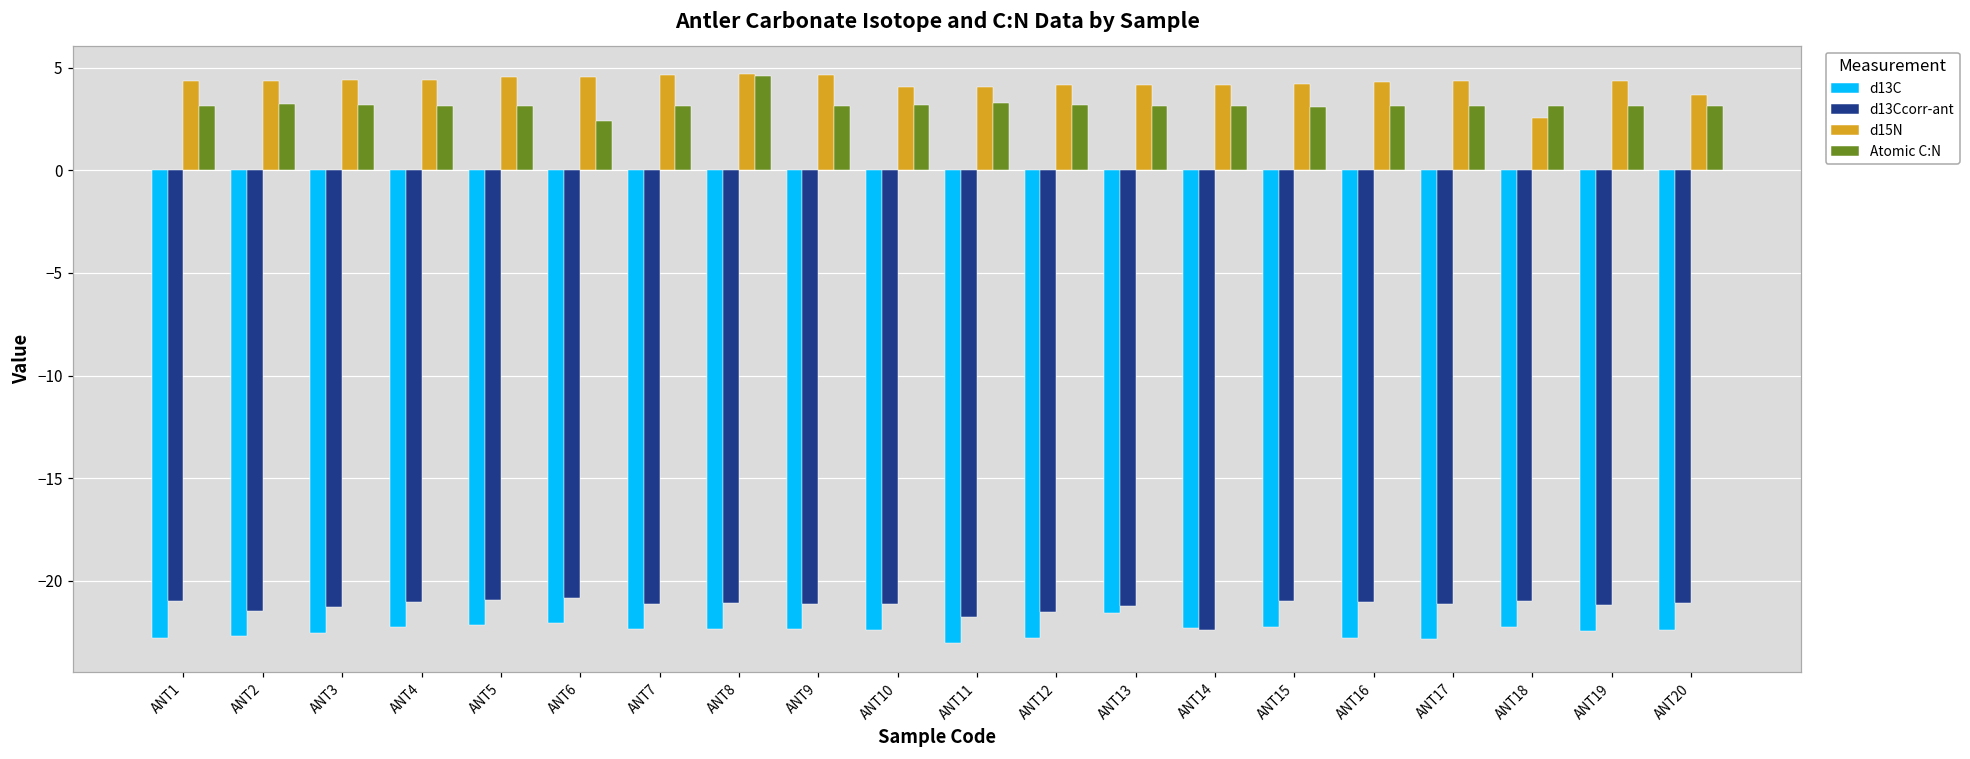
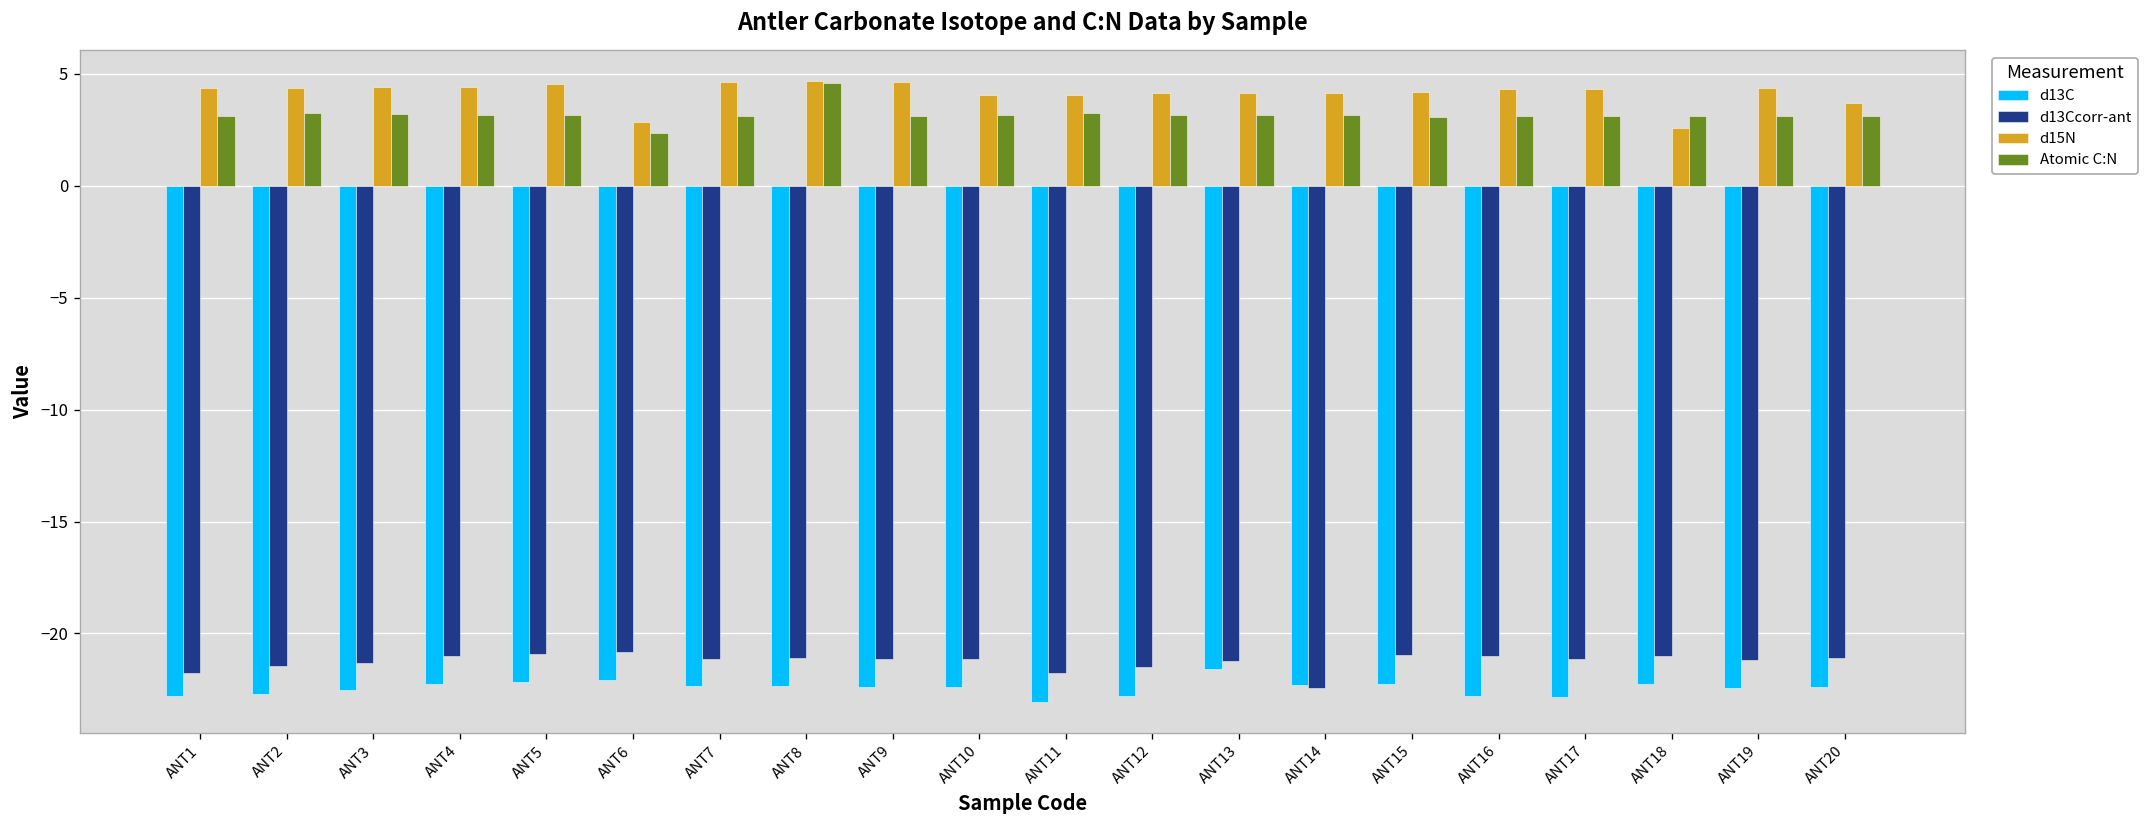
d13Ccorr-ant, ANT1: -21.0 -> -21.8
d15N, ANT6: 4.6 -> 2.9
